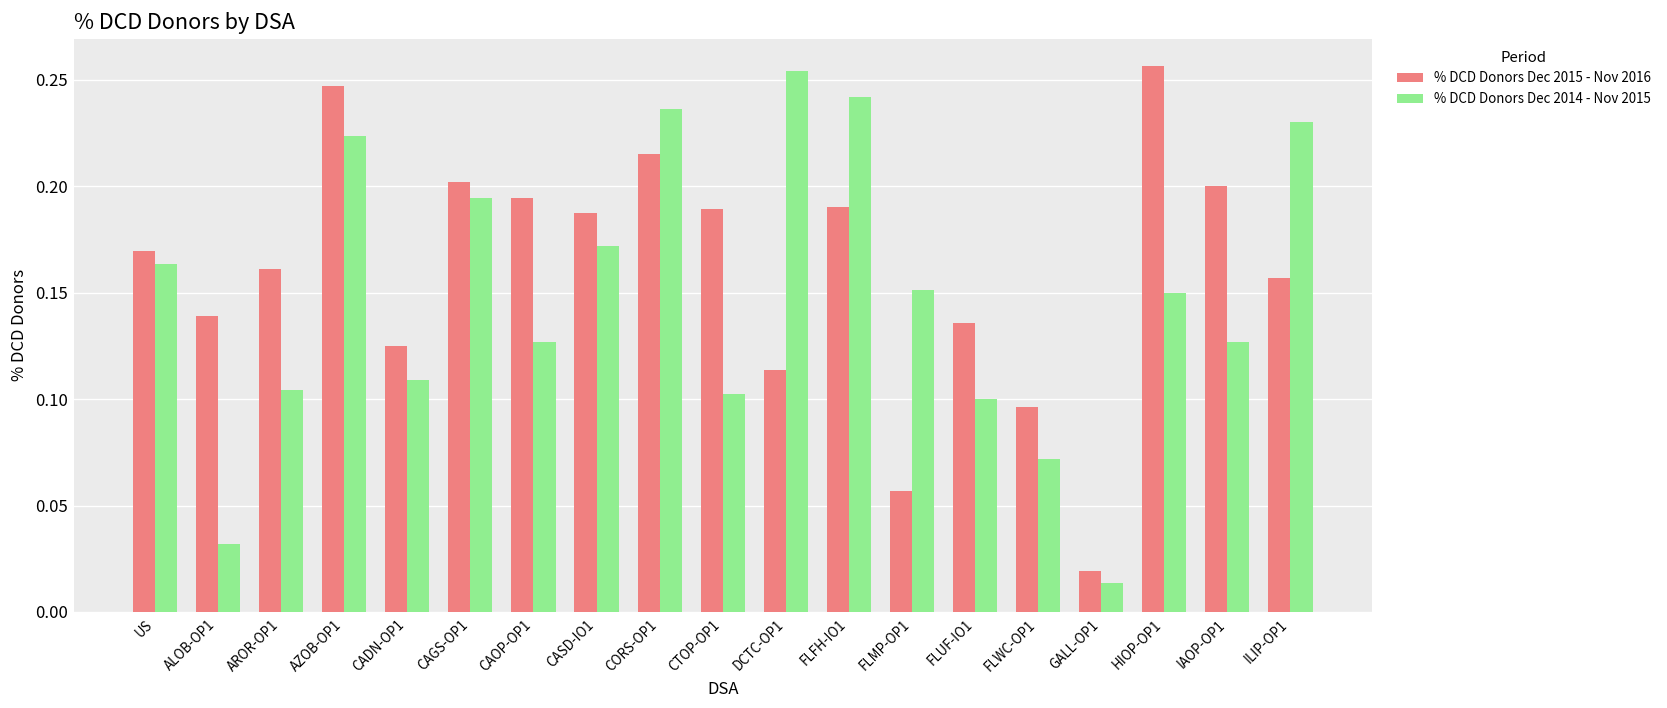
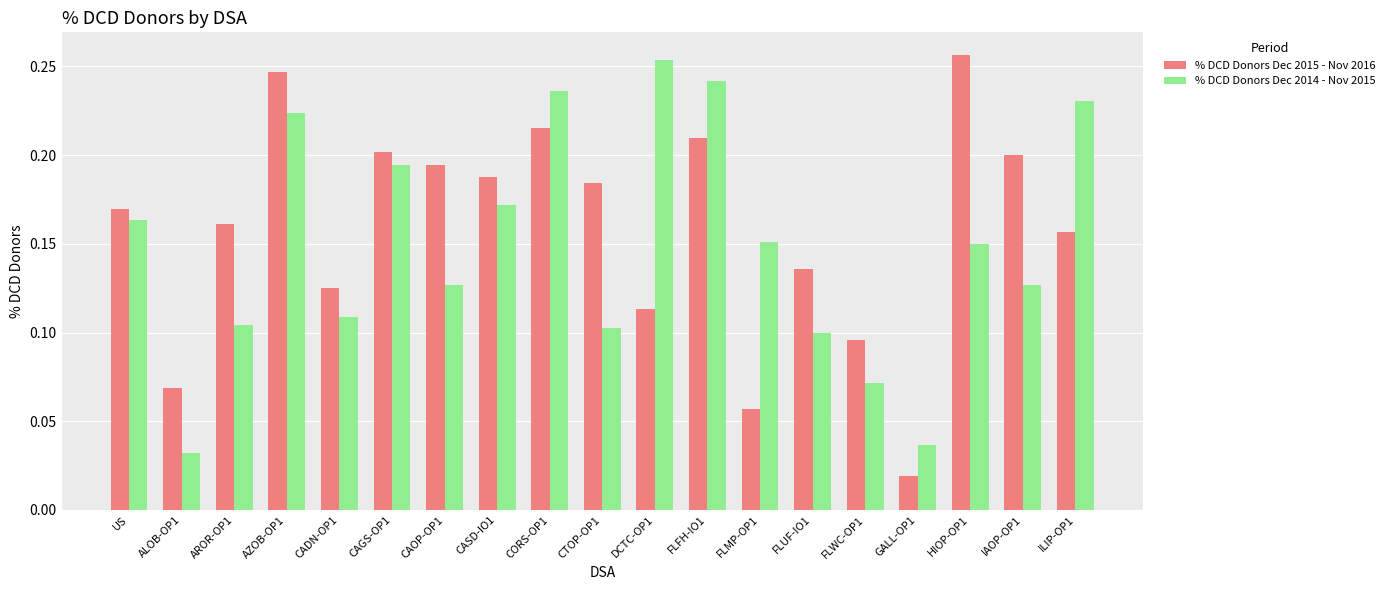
% DCD Donors Dec 2015 - Nov 2016, ALOB-OP1: 0.139 -> 0.069
% DCD Donors Dec 2015 - Nov 2016, CTOP-OP1: 0.189 -> 0.184
% DCD Donors Dec 2015 - Nov 2016, FLFH-IO1: 0.190 -> 0.210
% DCD Donors Dec 2014 - Nov 2015, GALL-OP1: 0.014 -> 0.036
